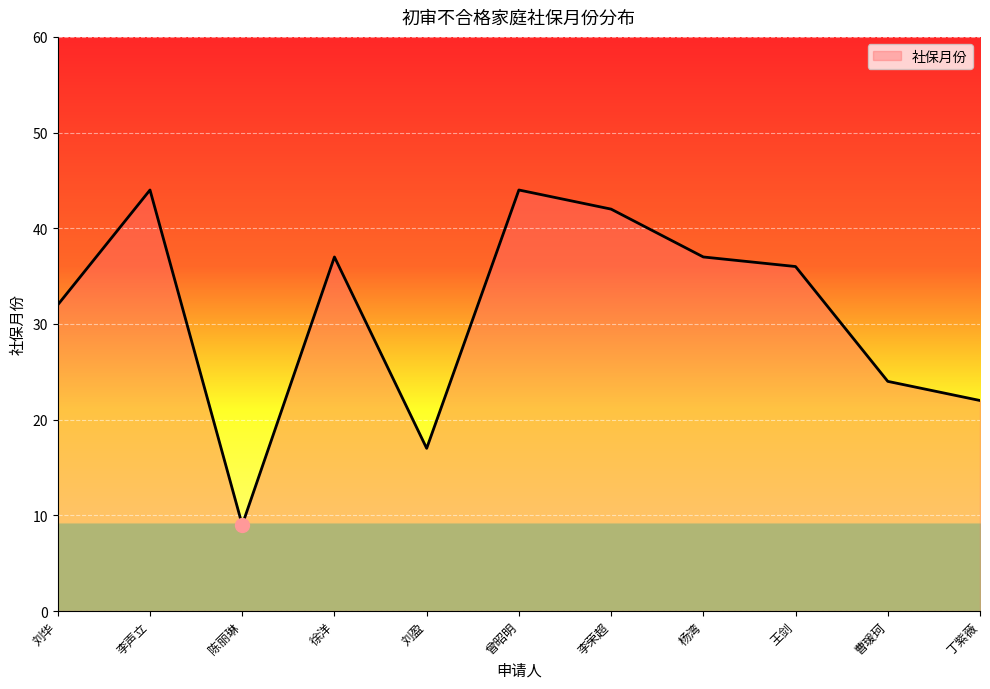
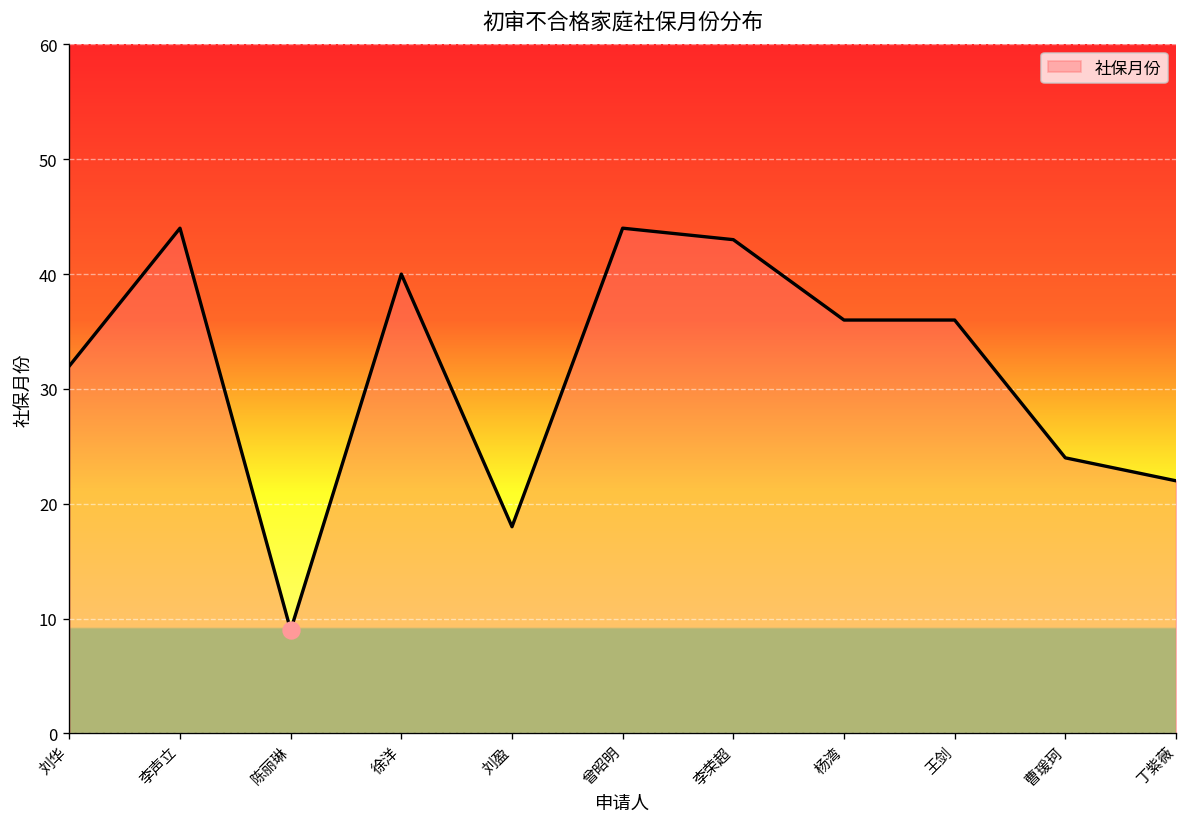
社保月份, 徐洋: 37 -> 40
社保月份, 刘盈: 17 -> 18
社保月份, 李荣超: 42 -> 43
社保月份, 杨湾: 37 -> 36
